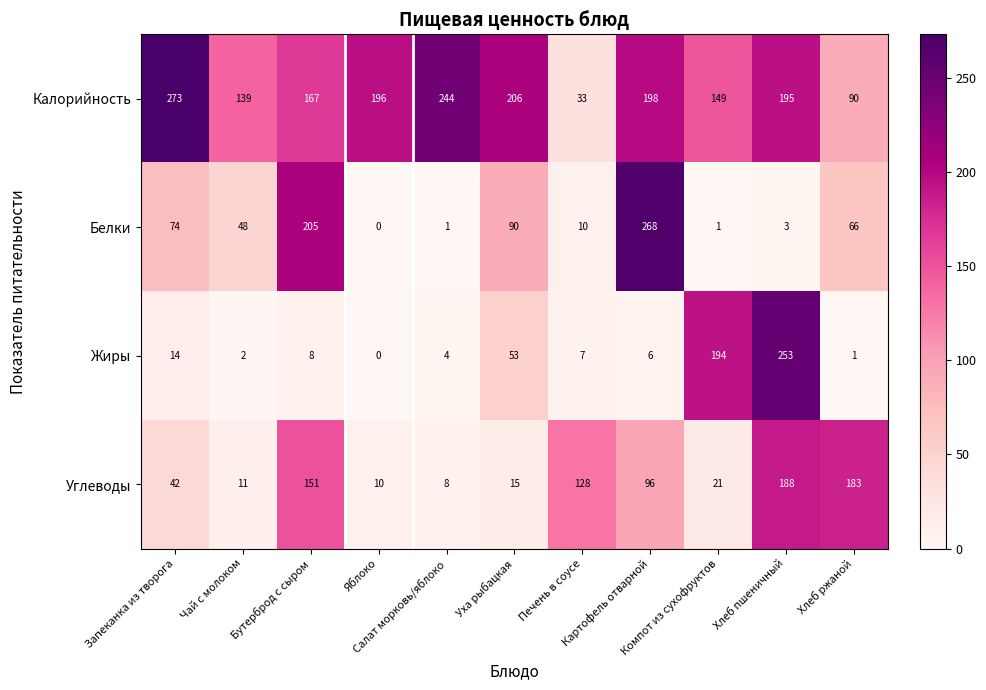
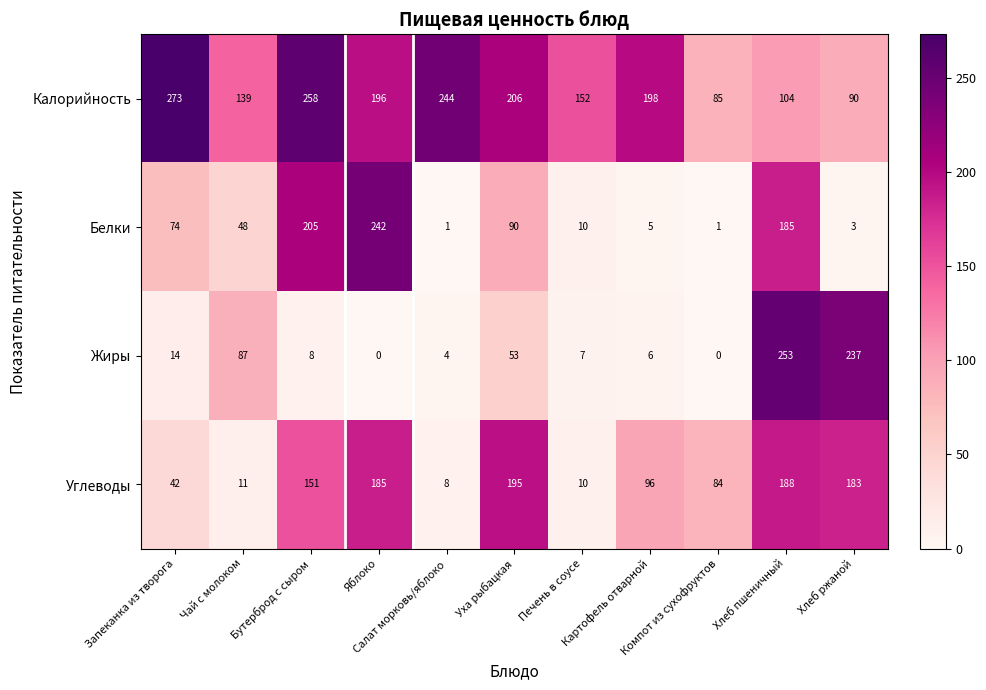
Калорийность, Бутерброд с сыром: 167 -> 258
Калорийность, Печень в соусе: 33 -> 152
Калорийность, Компот из сухофруктов: 149 -> 85
Калорийность, Хлеб пшеничный: 195 -> 104
Белки, Яблоко: 0 -> 242
Белки, Картофель отварной: 268 -> 5
Белки, Хлеб пшеничный: 3 -> 185
Белки, Хлеб ржаной: 66 -> 3
Жиры, Чай с молоком: 2 -> 87
Жиры, Компот из сухофруктов: 194 -> 0
Жиры, Хлеб ржаной: 1 -> 237
Углеводы, Яблоко: 10 -> 185
Углеводы, Уха рыбацкая: 15 -> 195
Углеводы, Печень в соусе: 128 -> 10
Углеводы, Компот из сухофруктов: 21 -> 84
